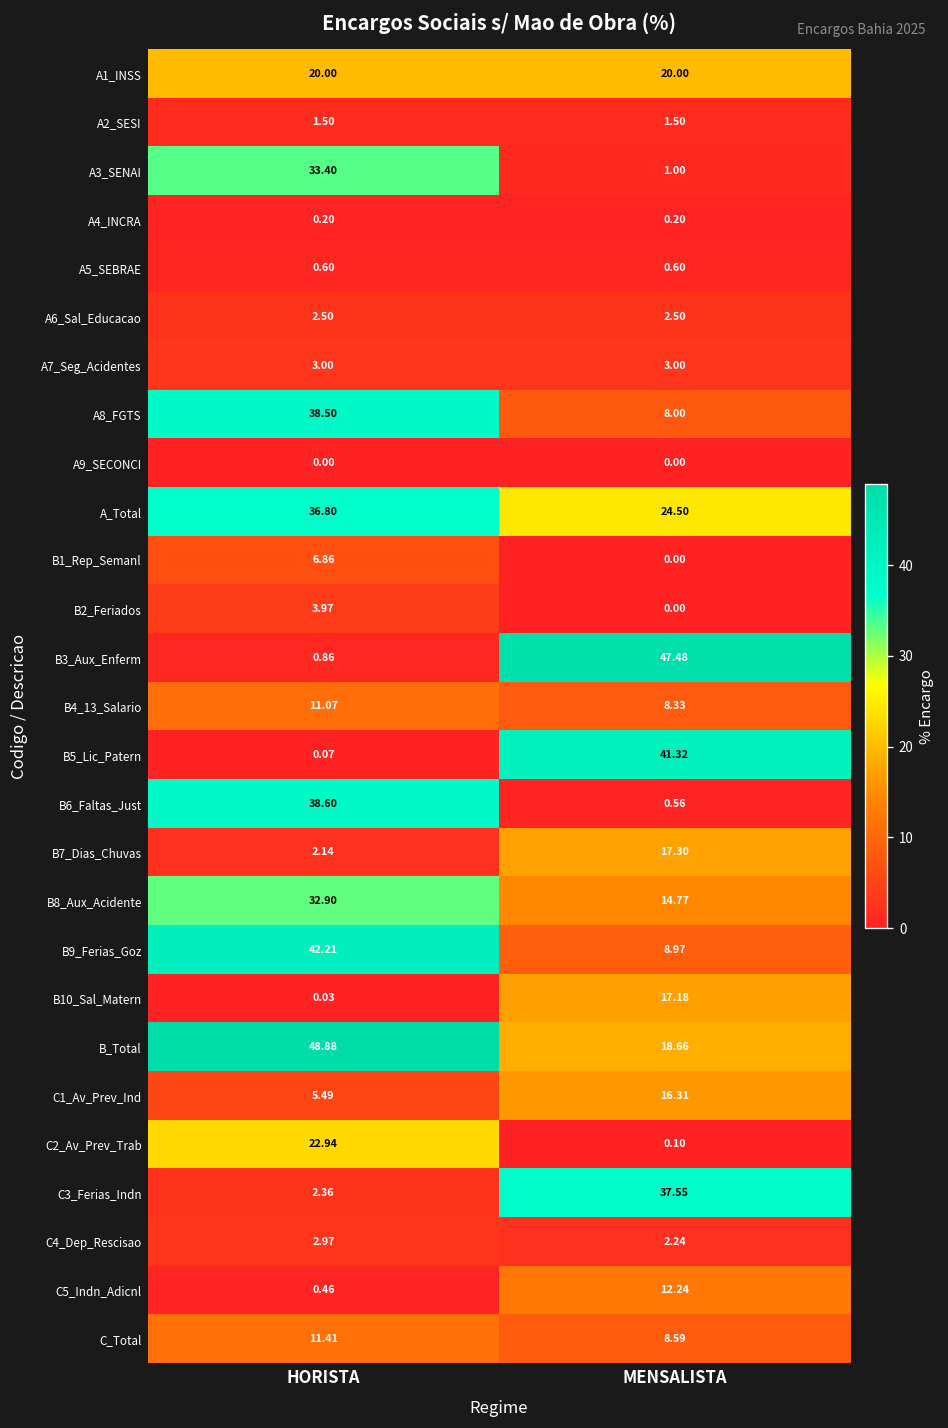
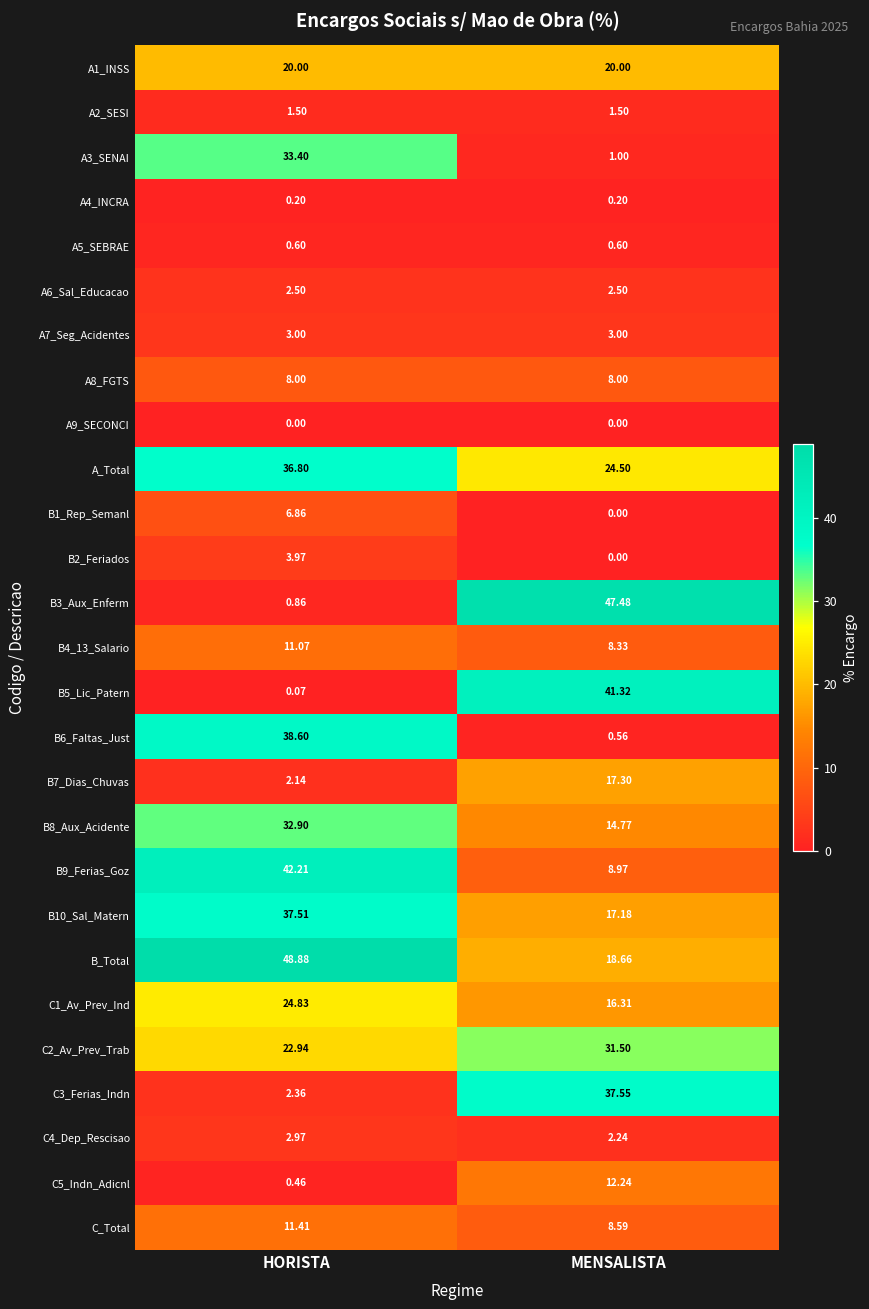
A8_FGTS, HORISTA: 38.50 -> 8.00
B10_Sal_Matern, HORISTA: 0.03 -> 37.51
C1_Av_Prev_Ind, HORISTA: 5.49 -> 24.83
C2_Av_Prev_Trab, MENSALISTA: 0.10 -> 31.50
